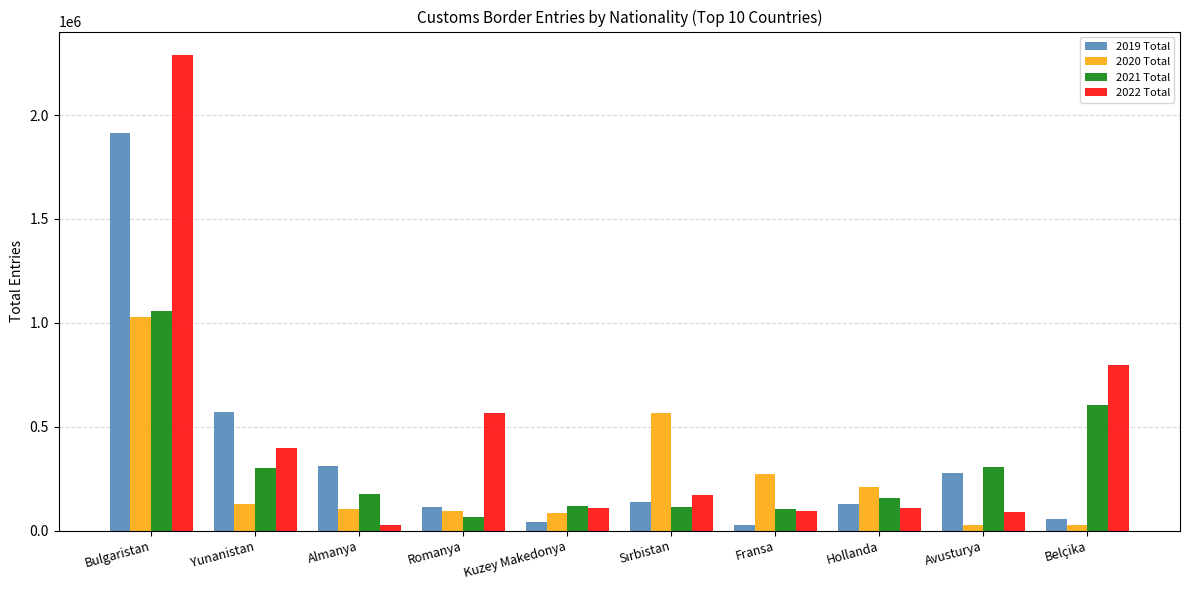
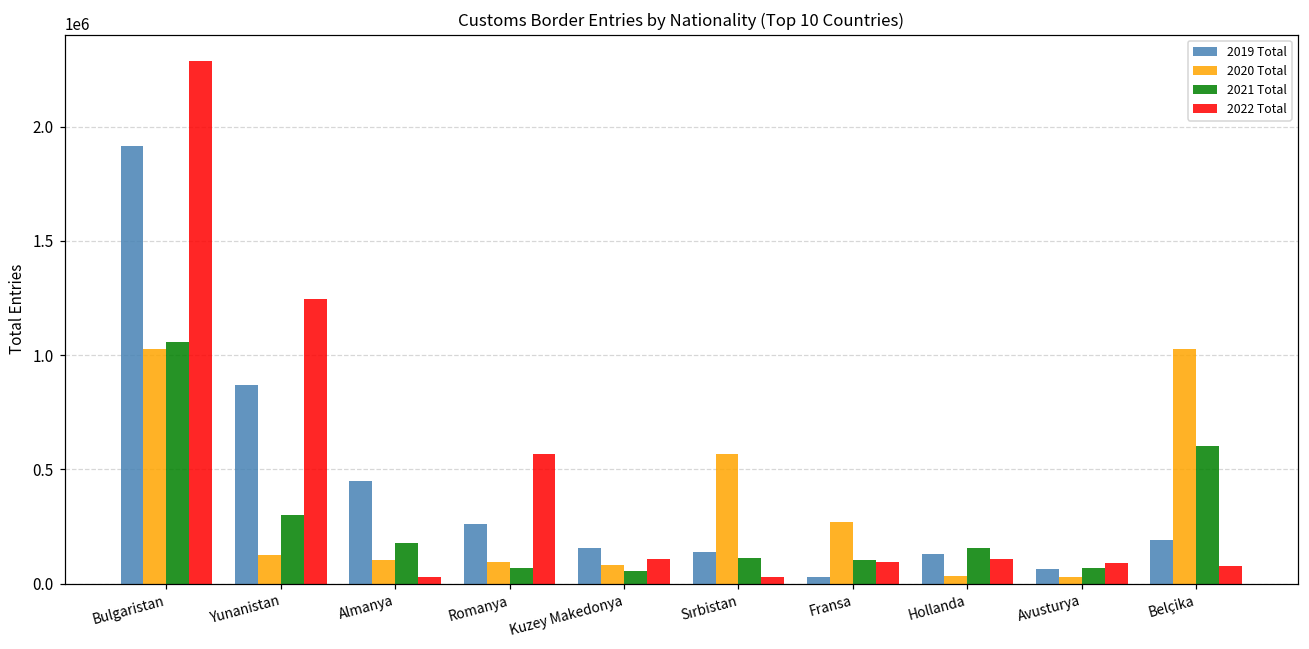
2019 Total, Yunanistan: 570000 -> 870000
2022 Total, Yunanistan: 400000 -> 1240000
2019 Total, Almanya: 310000 -> 450000
2019 Total, Romanya: 120000 -> 260000
2019 Total, Kuzey Makedonya: 40000 -> 150000
2021 Total, Kuzey Makedonya: 120000 -> 50000
2022 Total, Sırbistan: 170000 -> 30000
2020 Total, Hollanda: 210000 -> 30000
2019 Total, Avusturya: 270000 -> 70000
2021 Total, Avusturya: 310000 -> 70000
2019 Total, Belçika: 60000 -> 190000
2020 Total, Belçika: 30000 -> 1020000
2022 Total, Belçika: 800000 -> 80000
